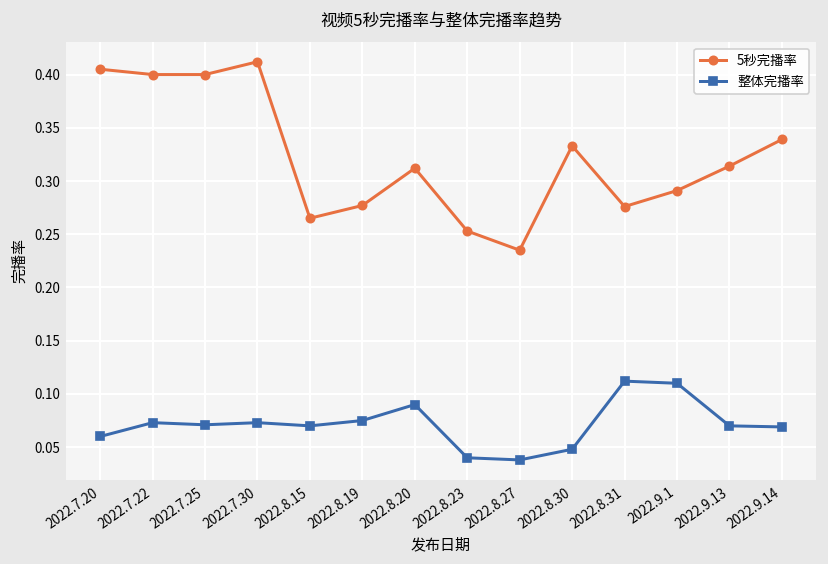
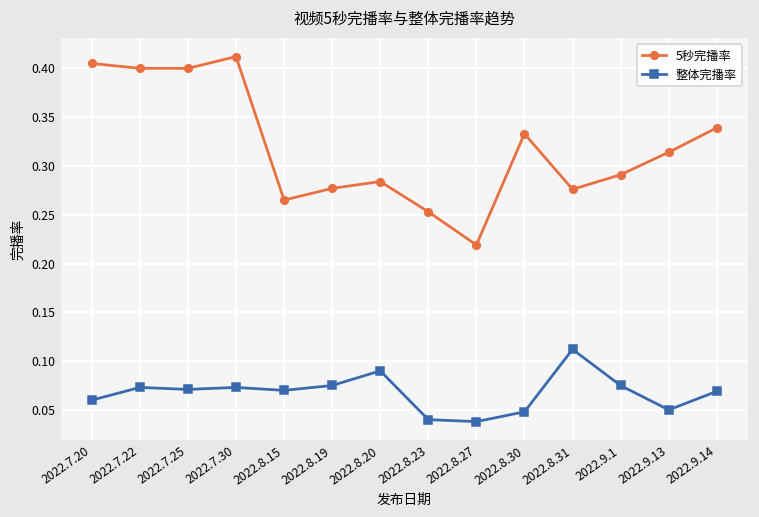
5秒完播率, 2022.8.20: 0.31 -> 0.28
5秒完播率, 2022.8.27: 0.24 -> 0.22
整体完播率, 2022.9.1: 0.11 -> 0.08
整体完播率, 2022.9.13: 0.07 -> 0.05
